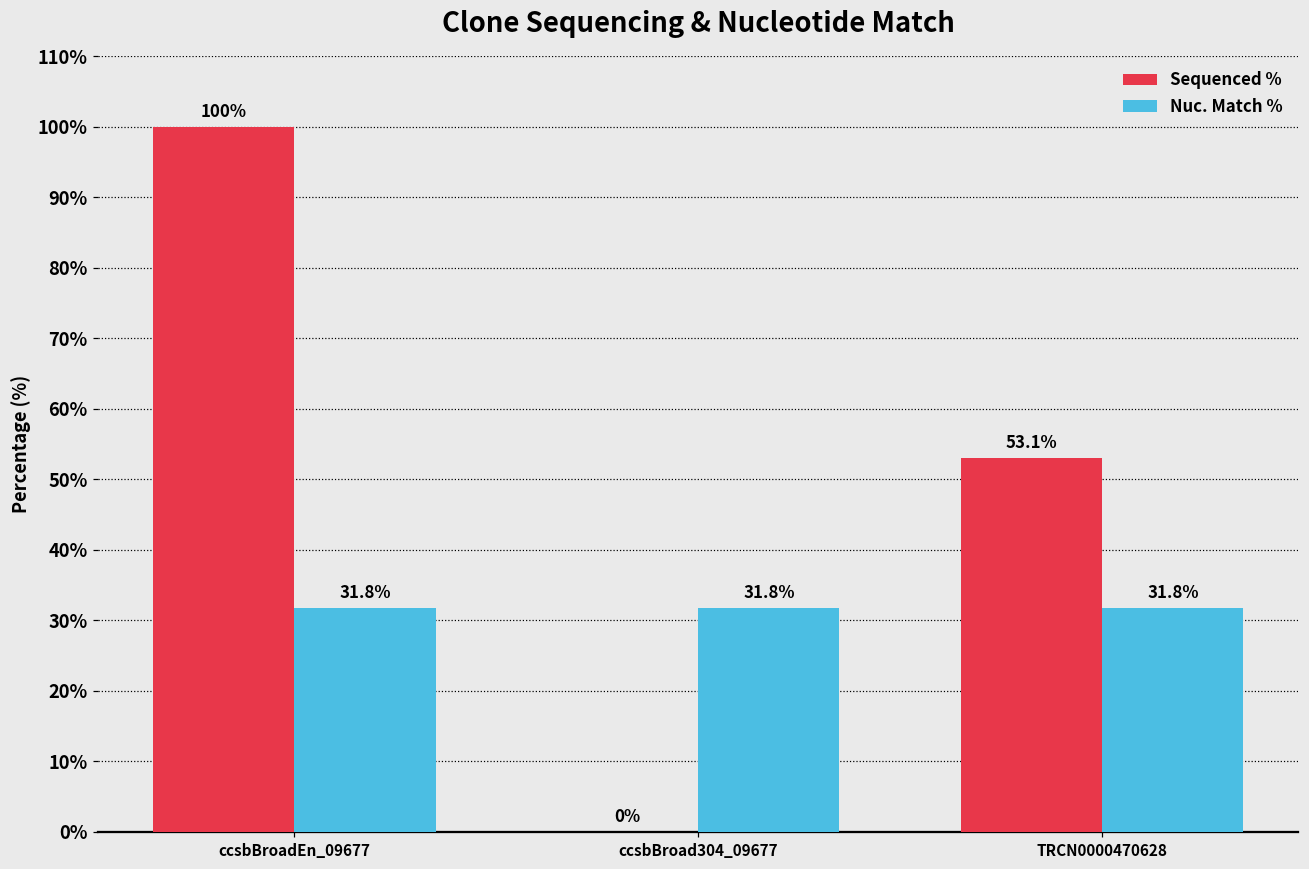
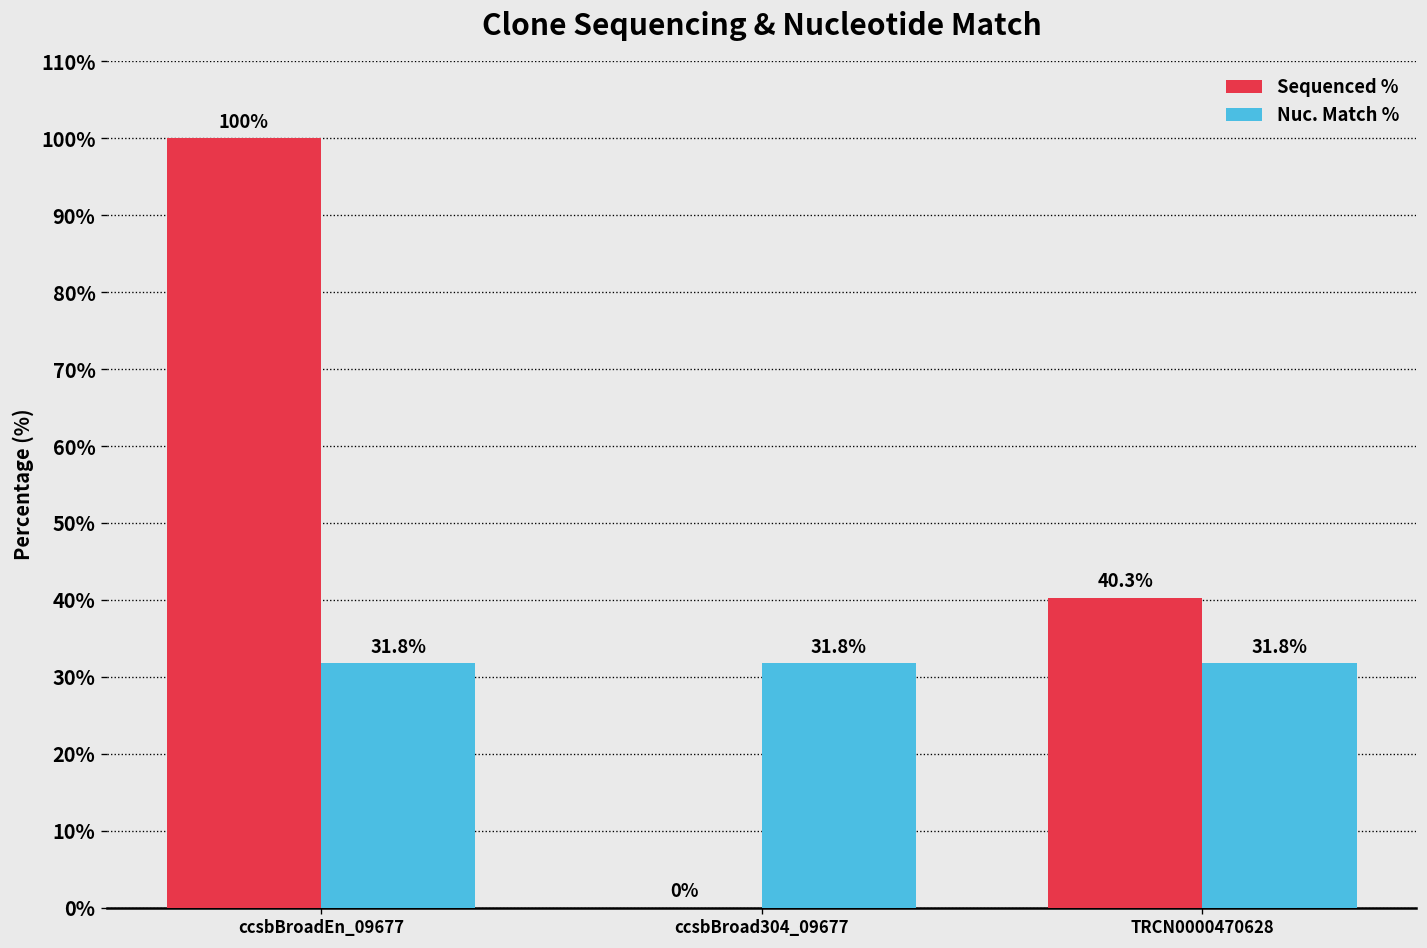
Sequenced %, TRCN0000470628: 53.1% -> 40.3%
